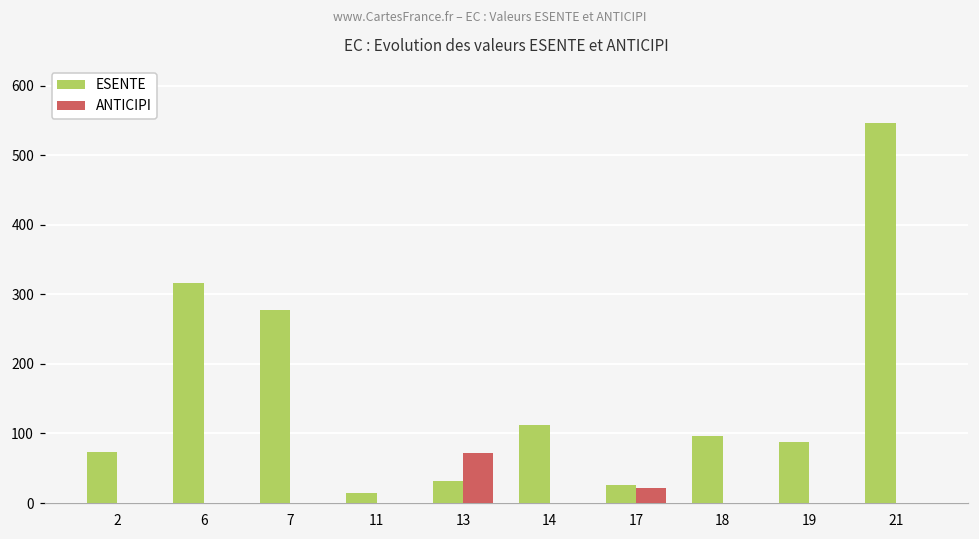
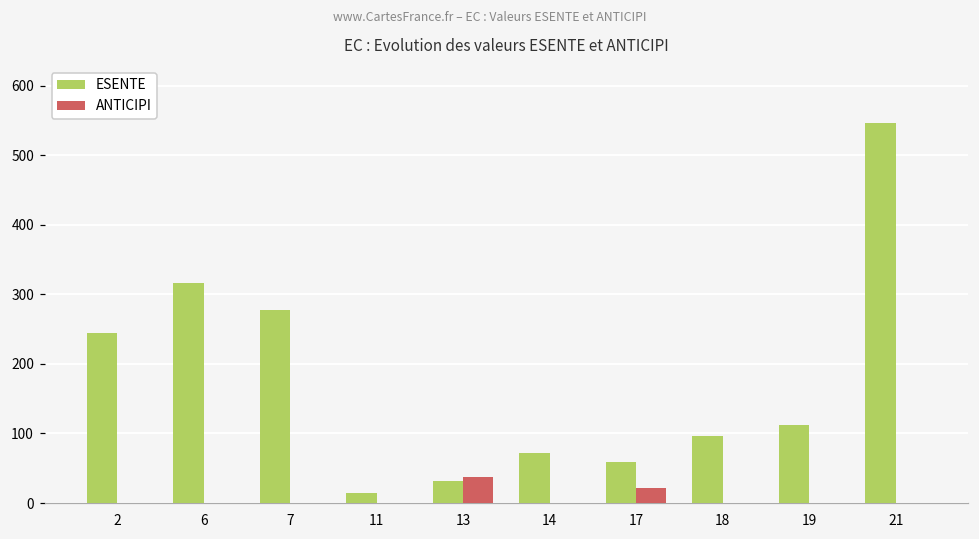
ESENTE, 2: 70 -> 240
ANTICIPI, 13: 70 -> 40
ESENTE, 14: 110 -> 70
ESENTE, 17: 30 -> 60
ESENTE, 19: 90 -> 110
